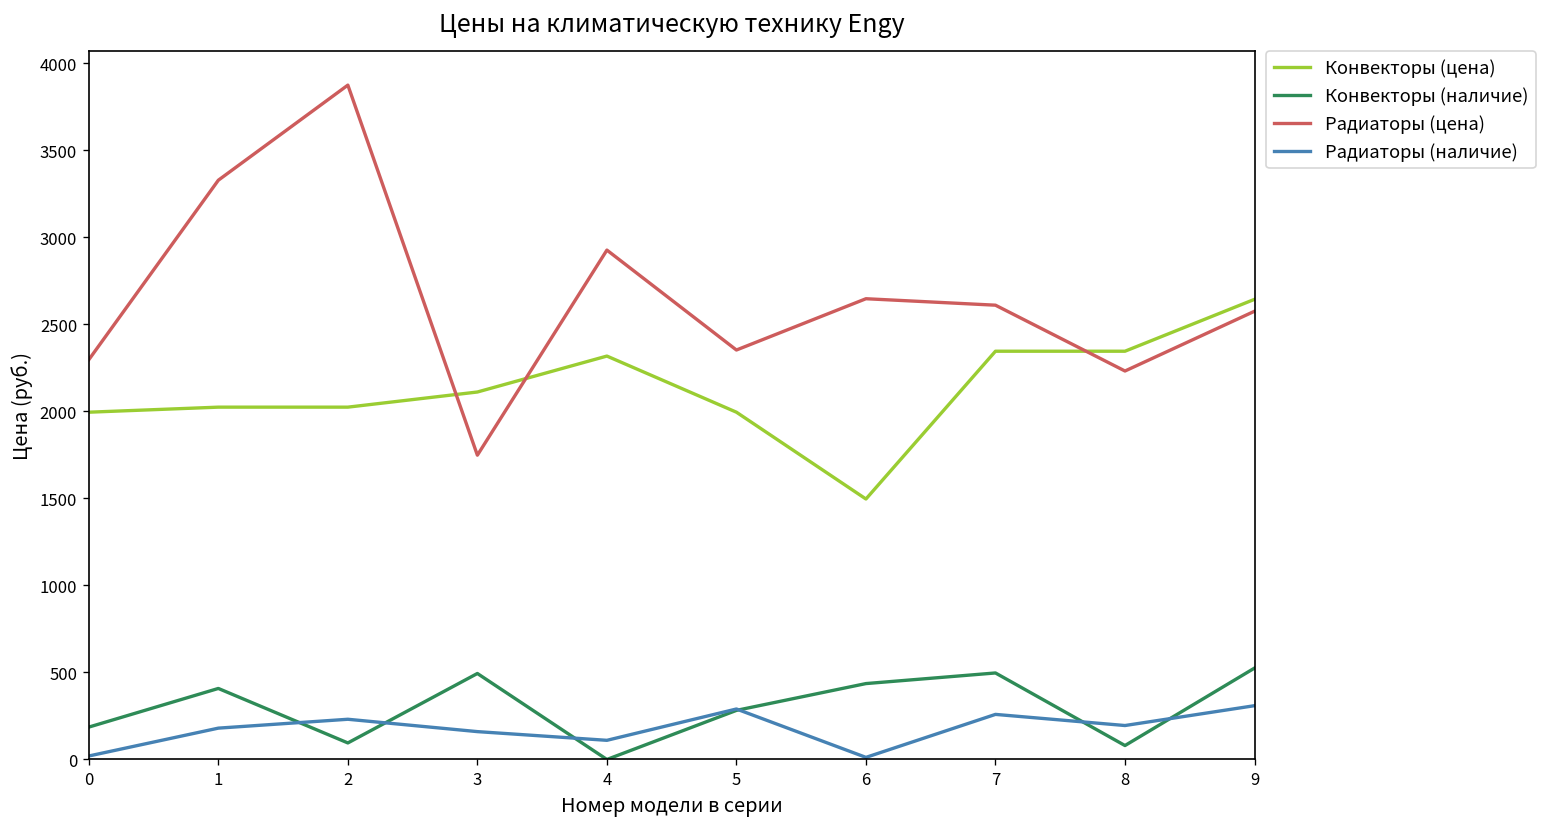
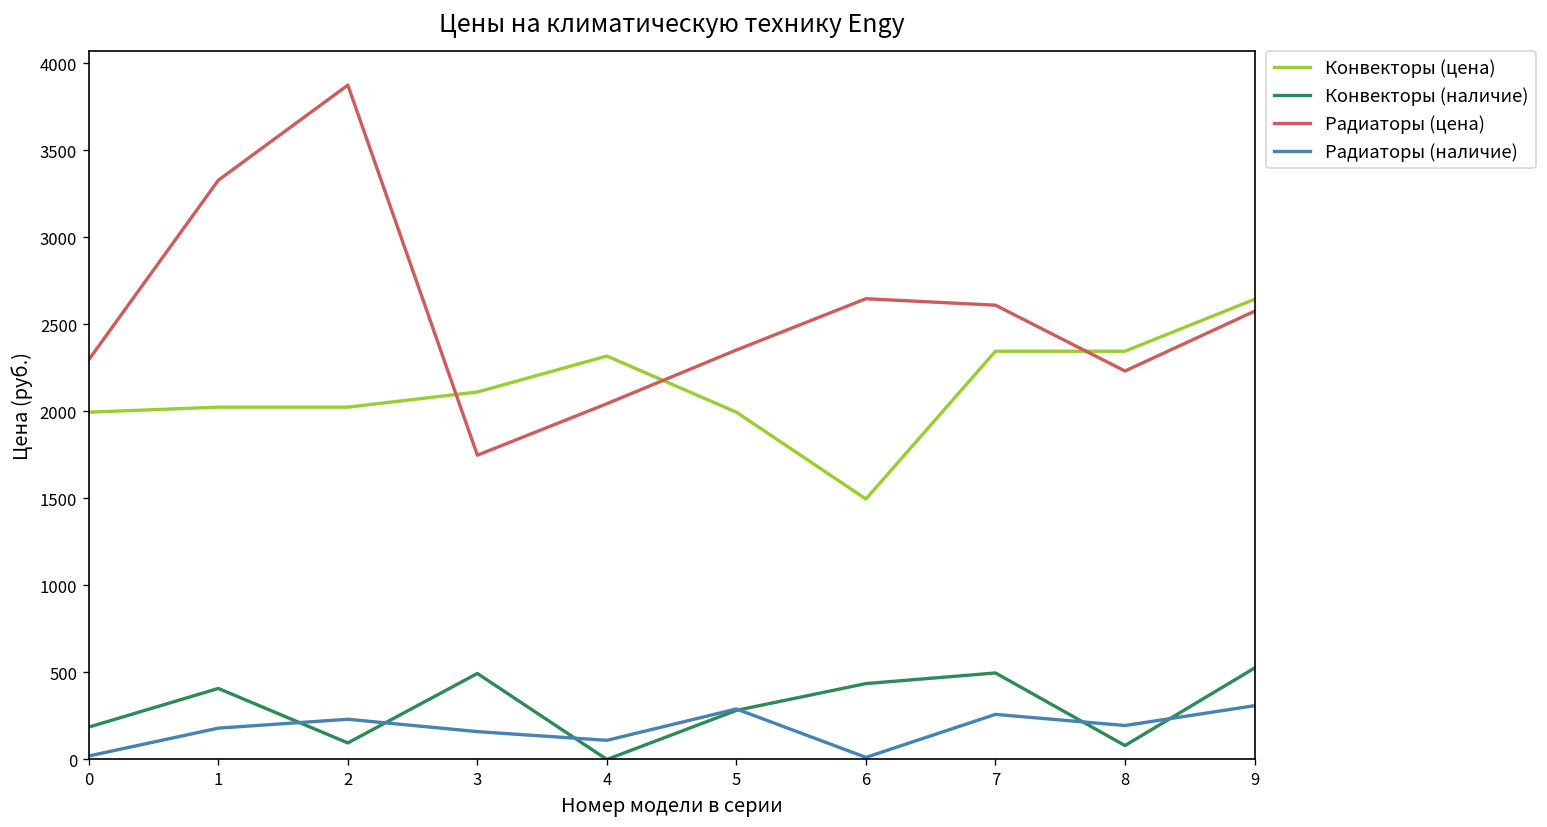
Радиаторы (цена), 4: 2930 -> 2040
